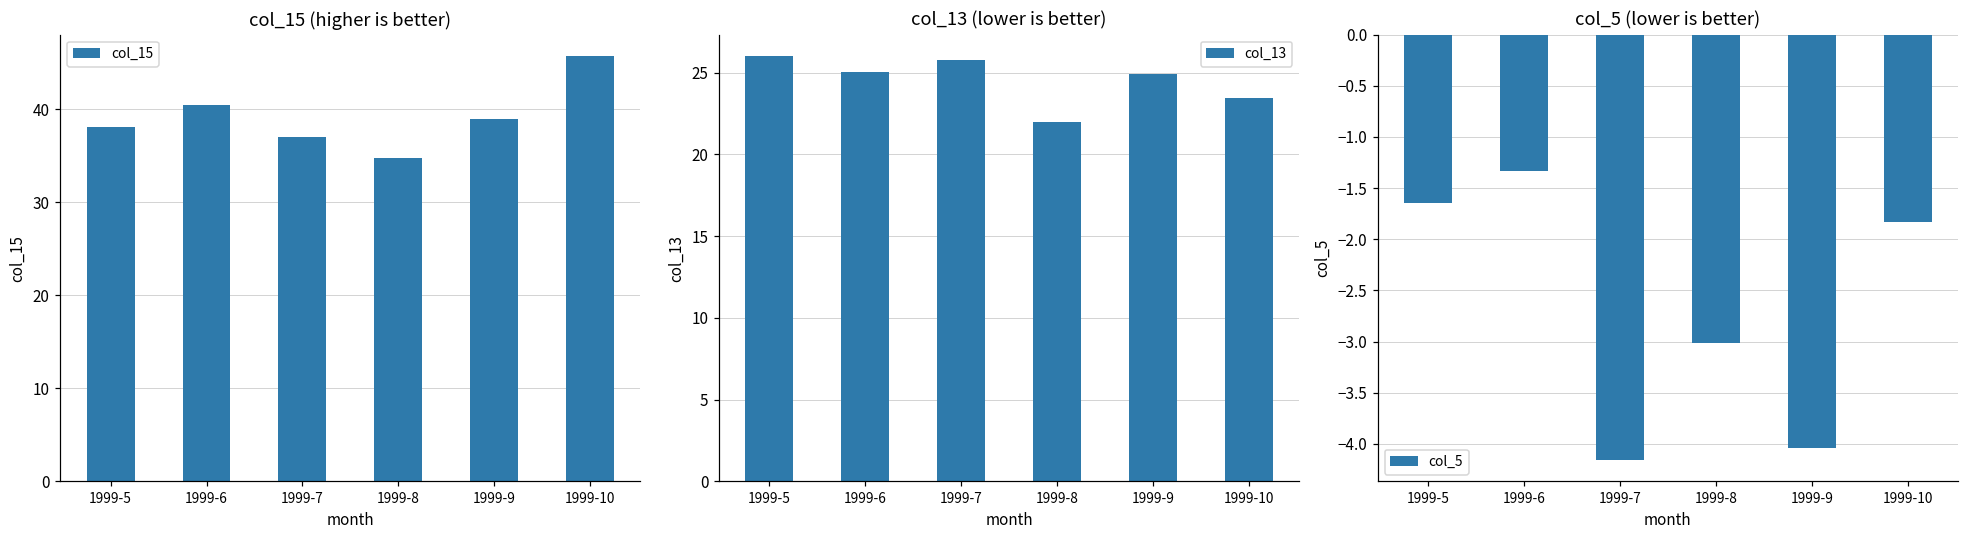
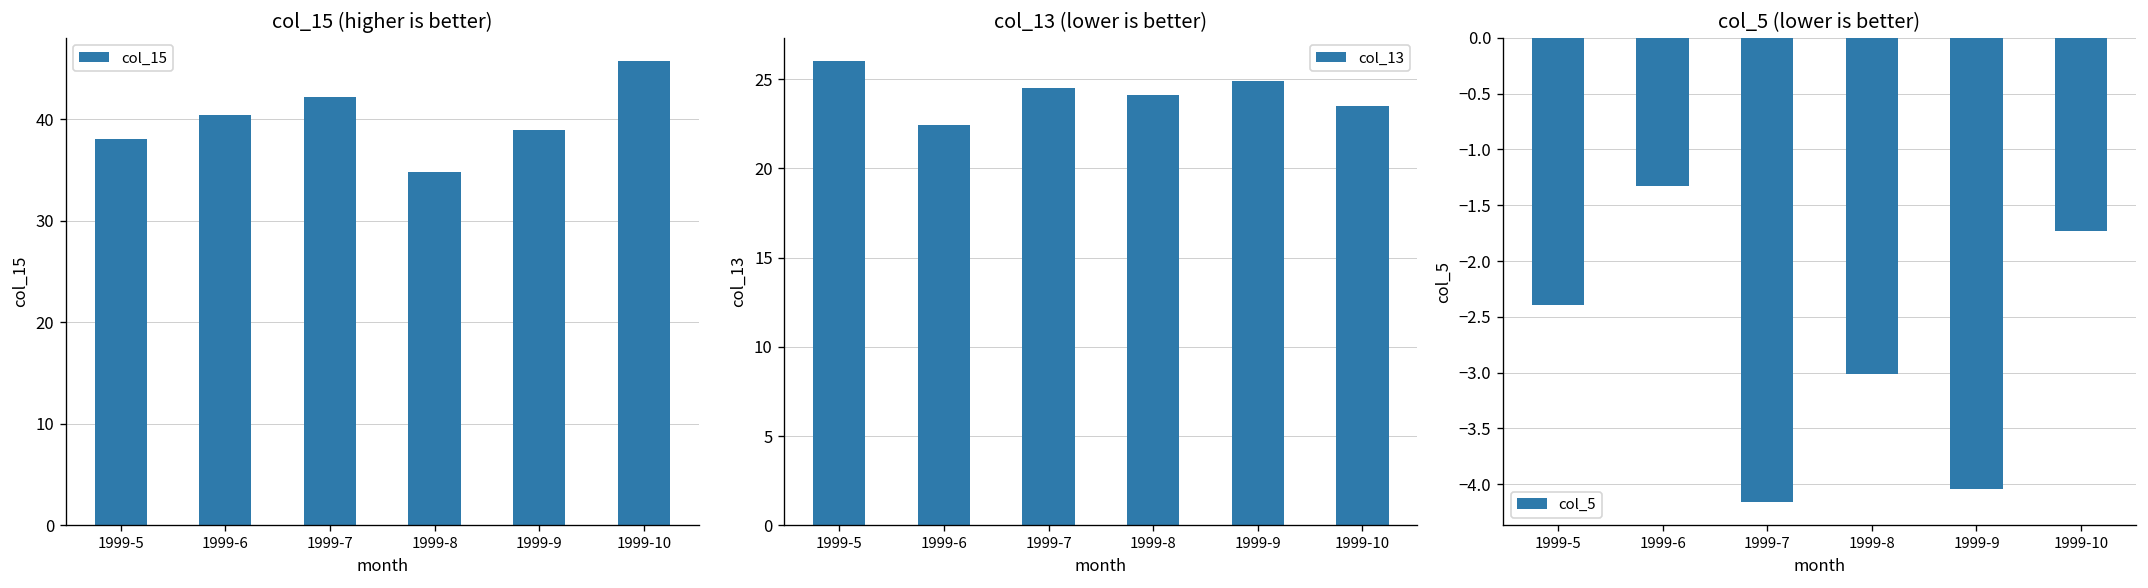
col_15 (higher is better), 1999-7: 37 -> 42
col_13 (lower is better), 1999-6: 25.1 -> 22.4
col_13 (lower is better), 1999-7: 25.8 -> 24.5
col_13 (lower is better), 1999-8: 22.0 -> 24.1
col_5 (lower is better), 1999-5: -1.7 -> -2.4
col_5 (lower is better), 1999-10: -1.8 -> -1.7
